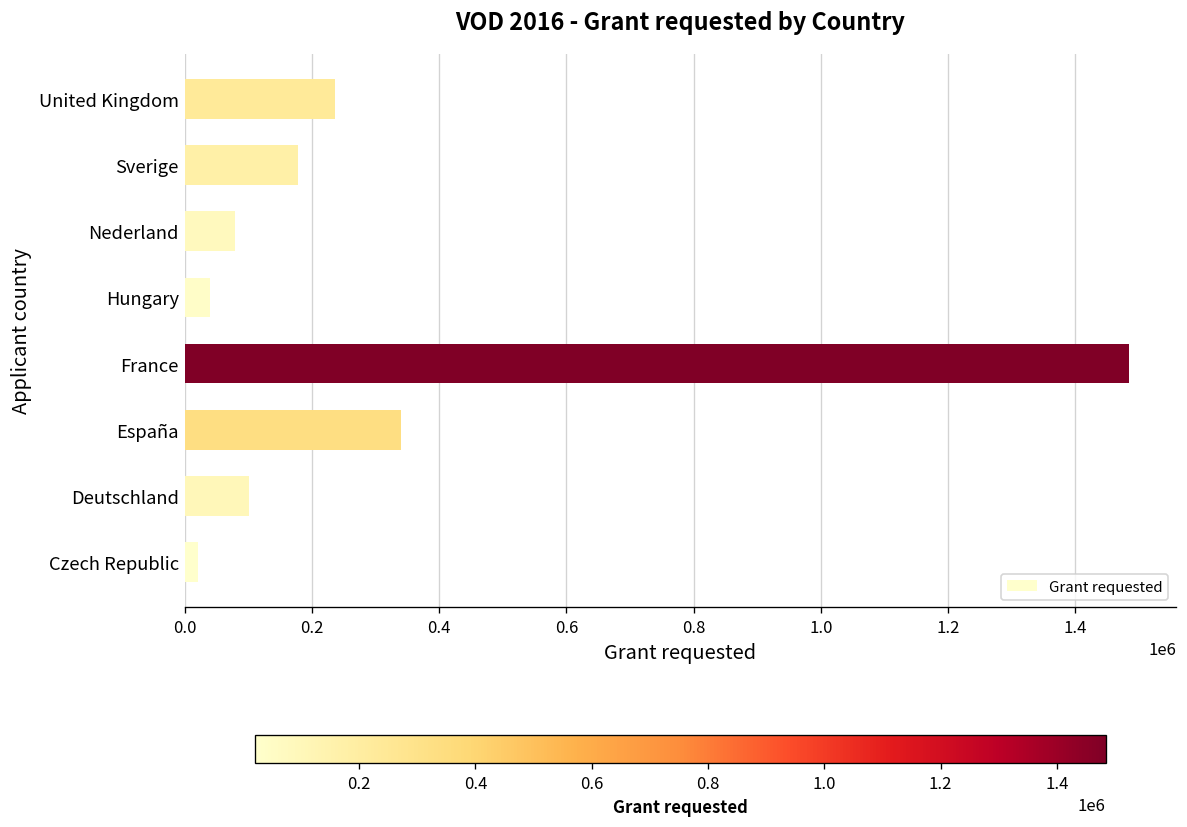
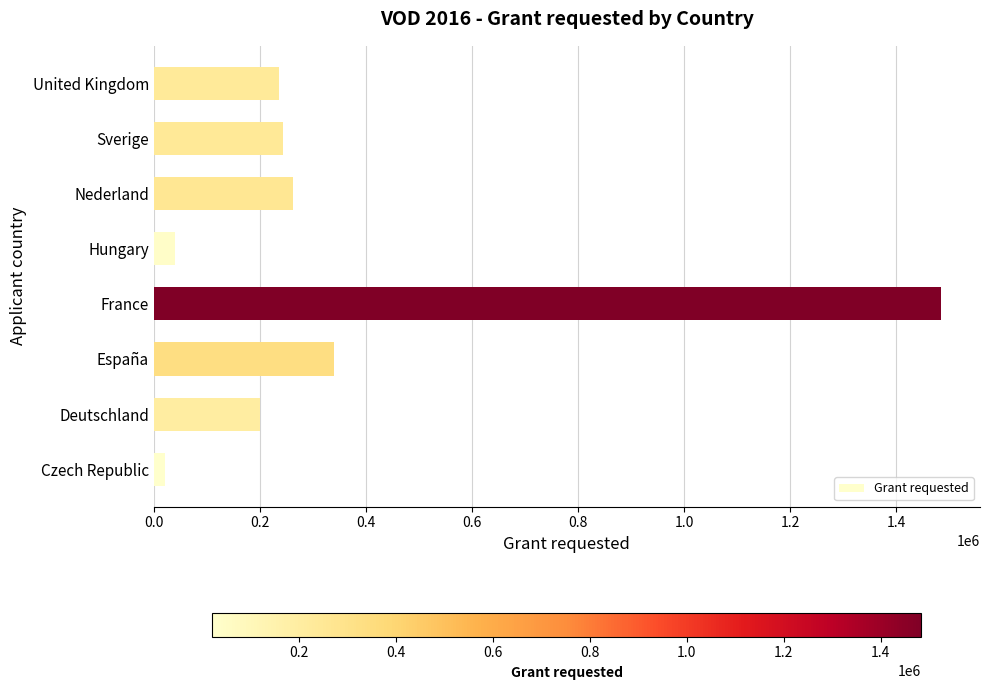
Sverige: 180000 -> 240000
Nederland: 80000 -> 260000
Deutschland: 100000 -> 200000
